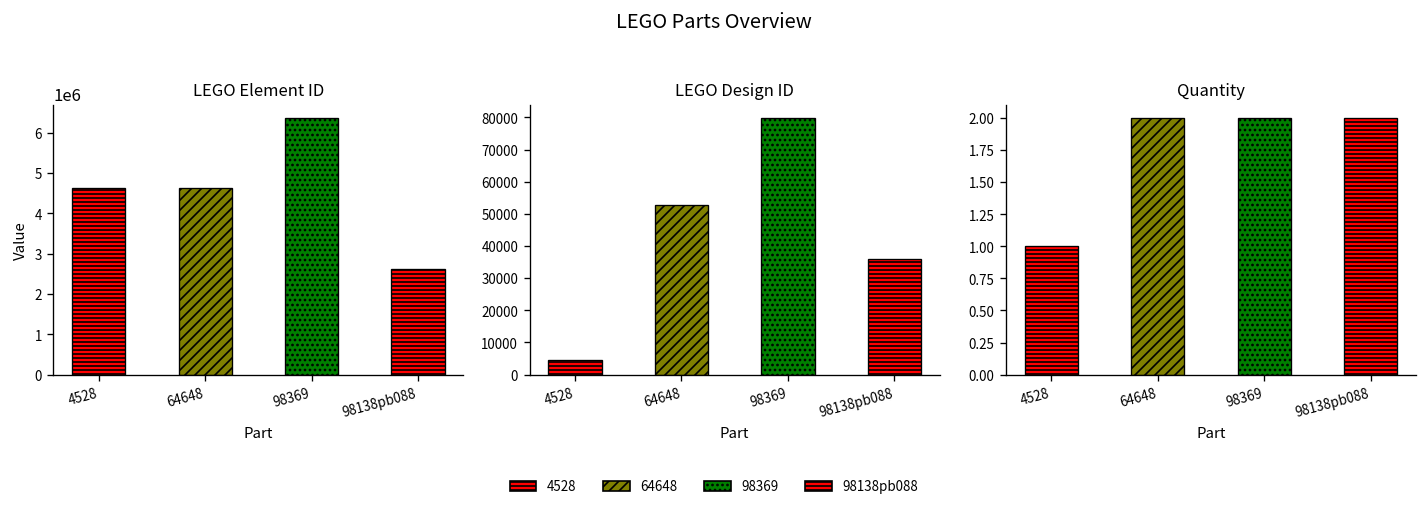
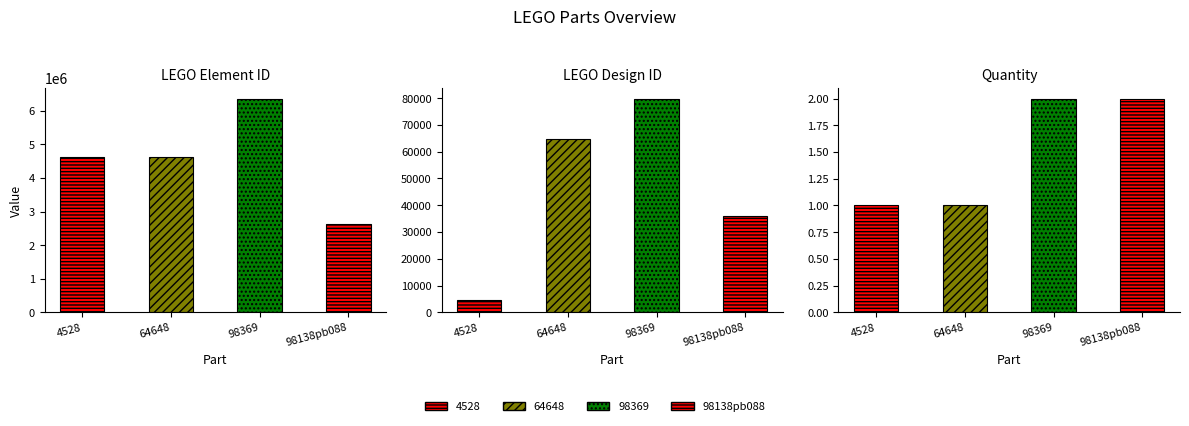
LEGO Design ID, 64648: 53000 -> 65000
Quantity, 64648: 2 -> 1
